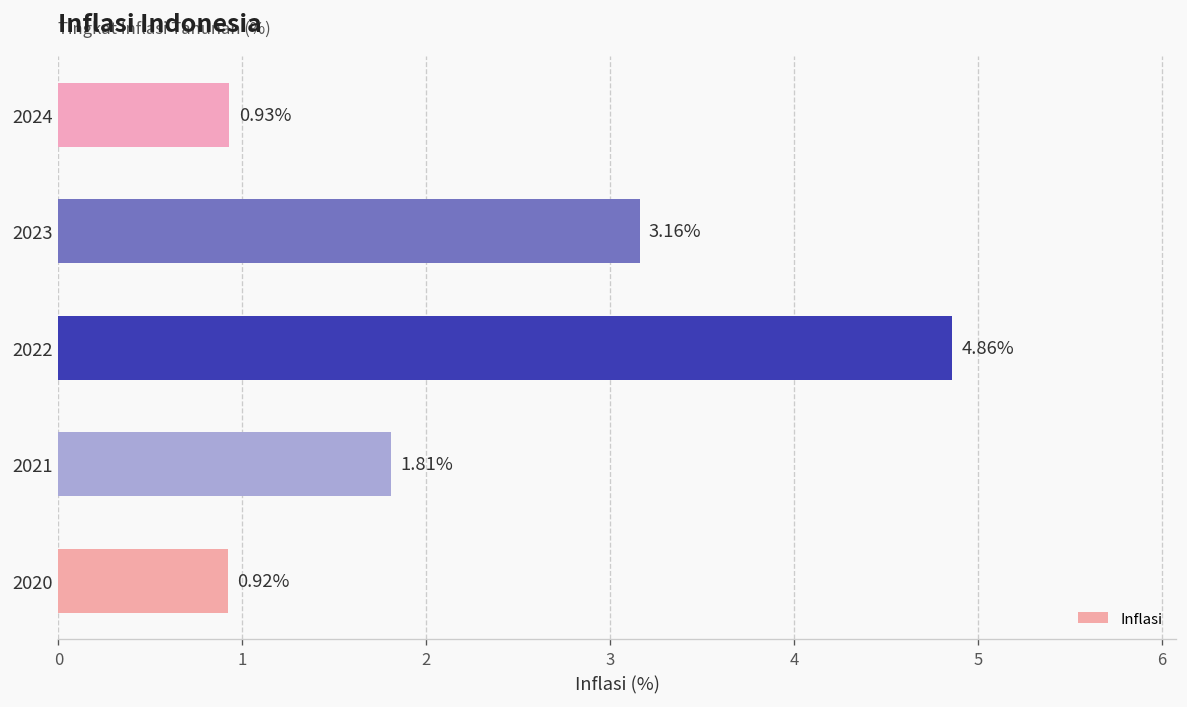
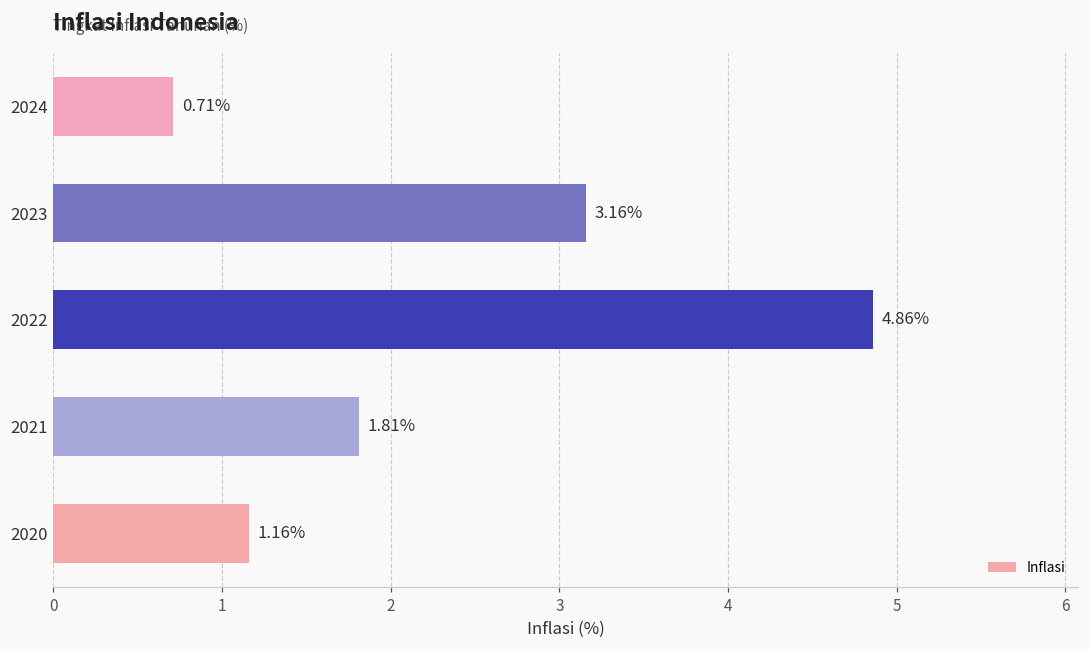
2024: 0.93% -> 0.71%
2020: 0.92% -> 1.16%
